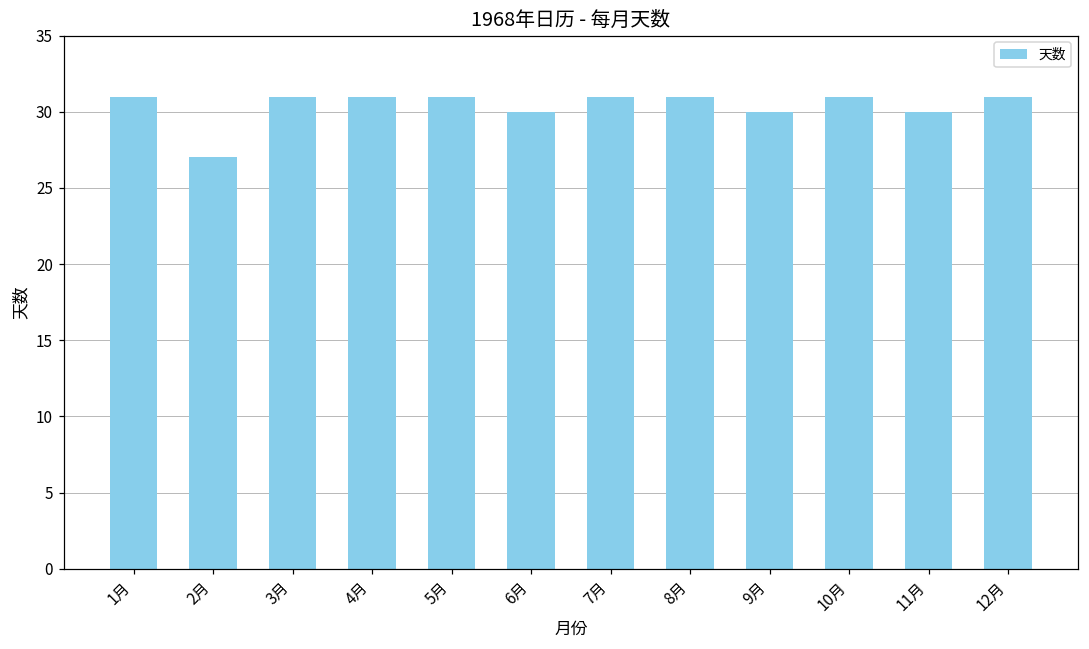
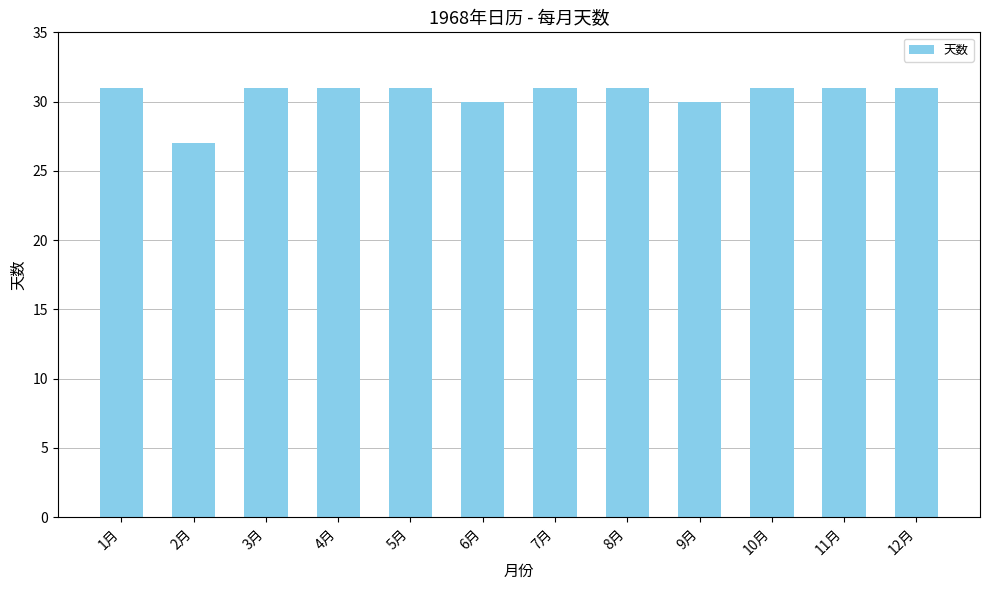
11月: 30 -> 31
